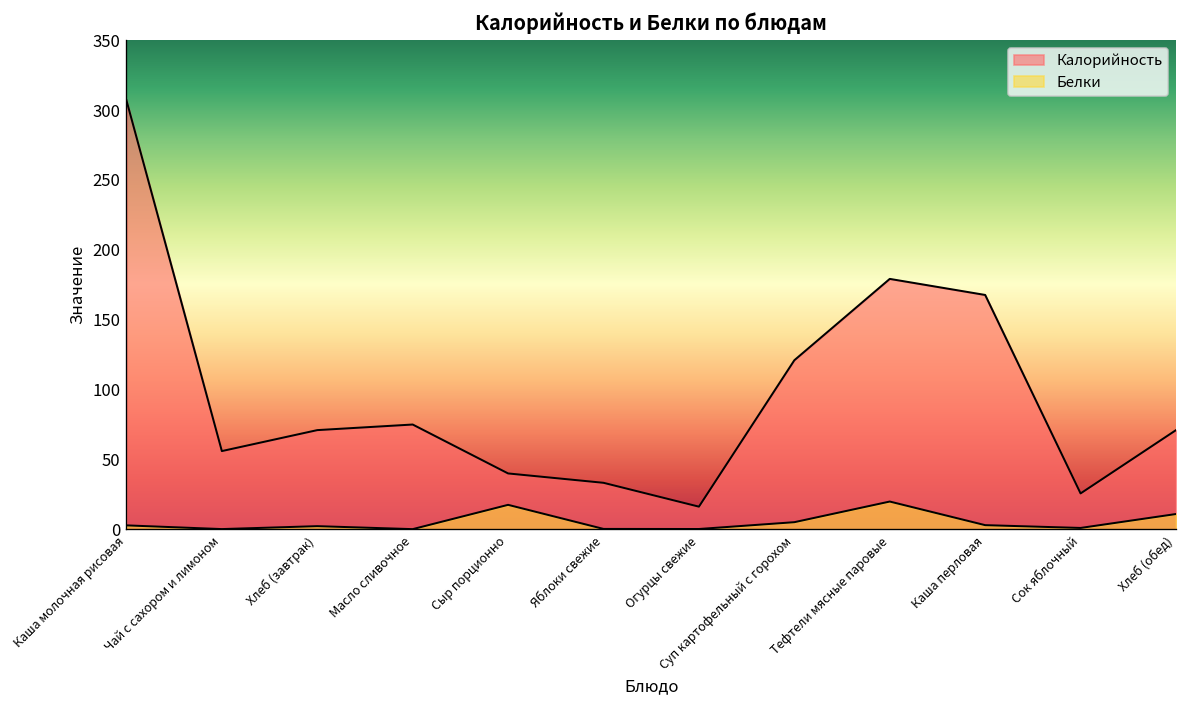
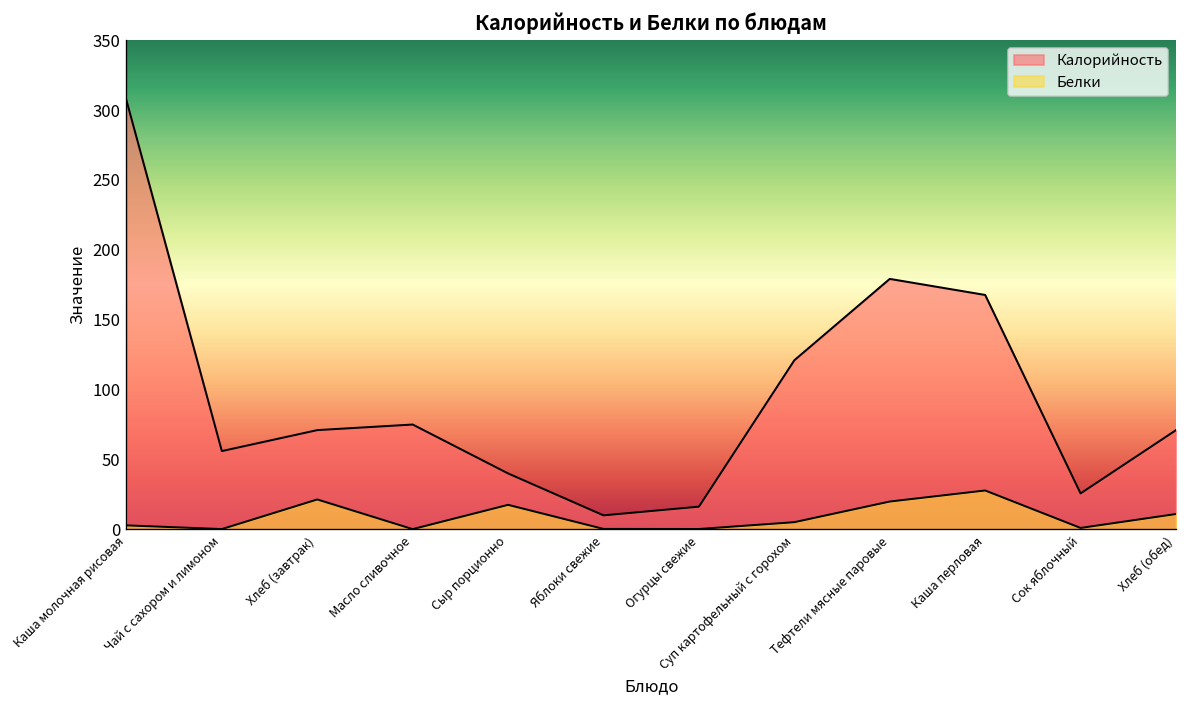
Белки, Хлеб (завтрак): 2 -> 21
Калорийность, Яблоки свежие: 33 -> 10
Белки, Каша перловая: 3 -> 28
